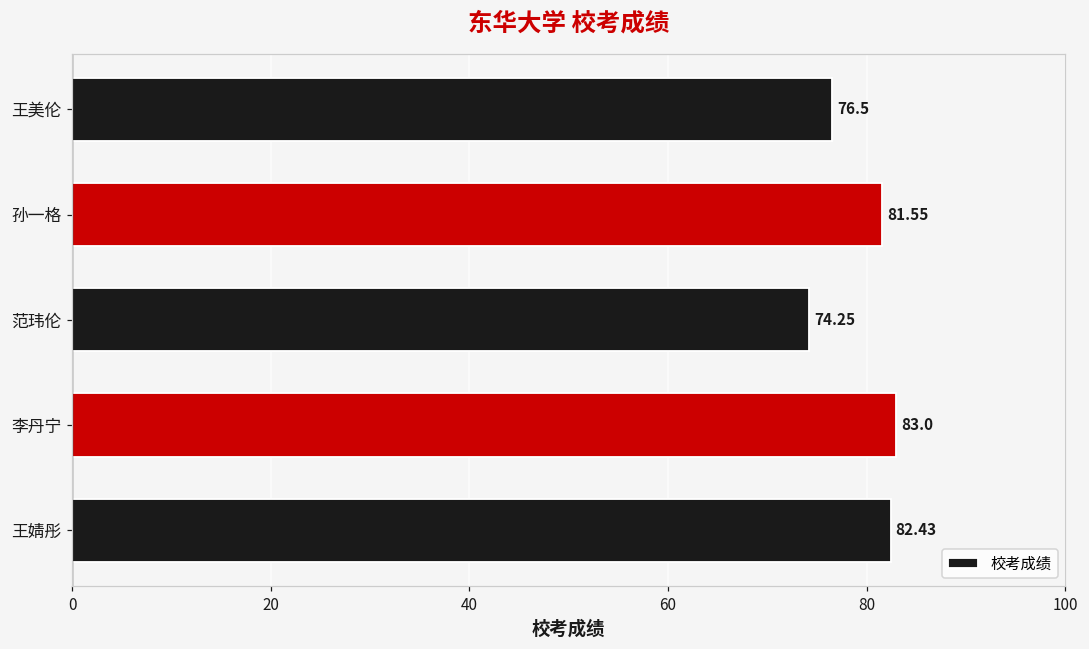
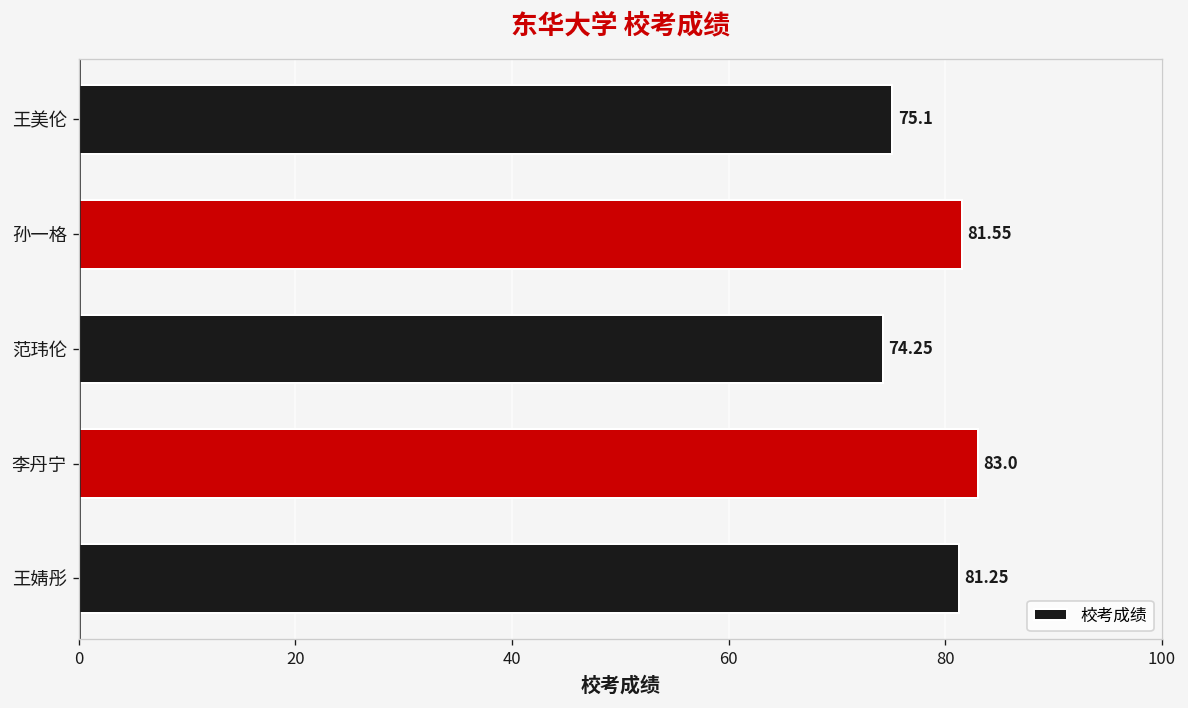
王美伦: 76.5 -> 75.1
王婧彤: 82.43 -> 81.25
